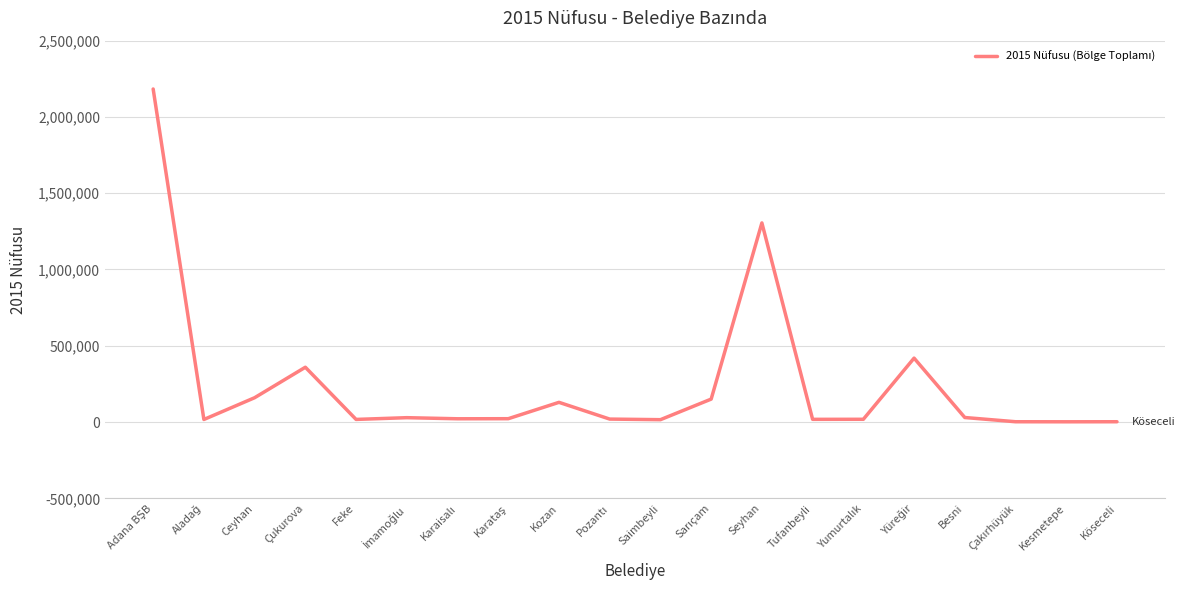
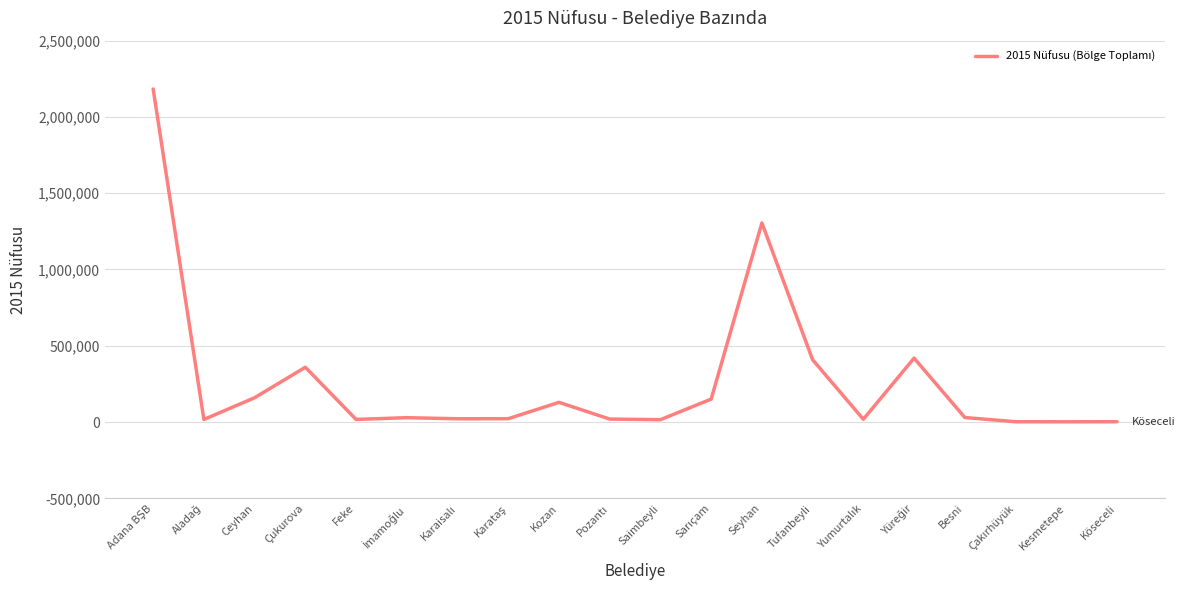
Tufanbeyli: 20,000 -> 410,000
